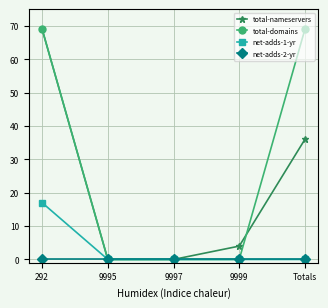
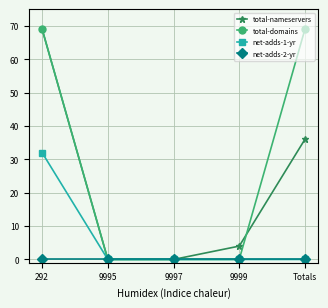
net-adds-1-yr, 292: 17 -> 32
